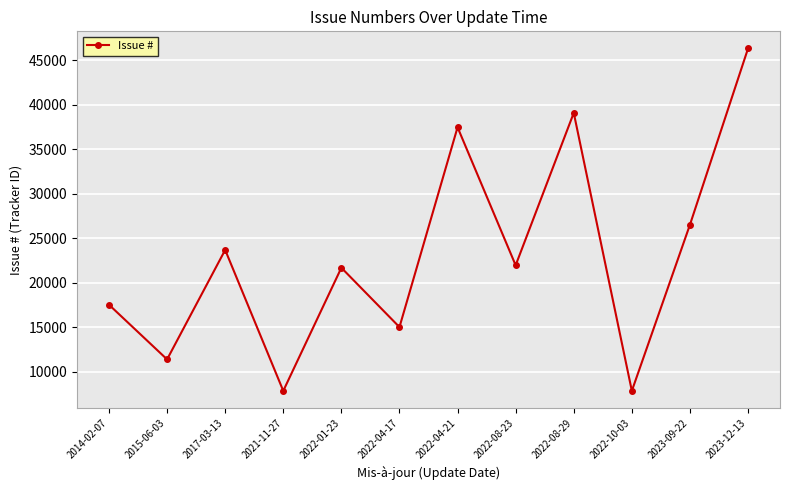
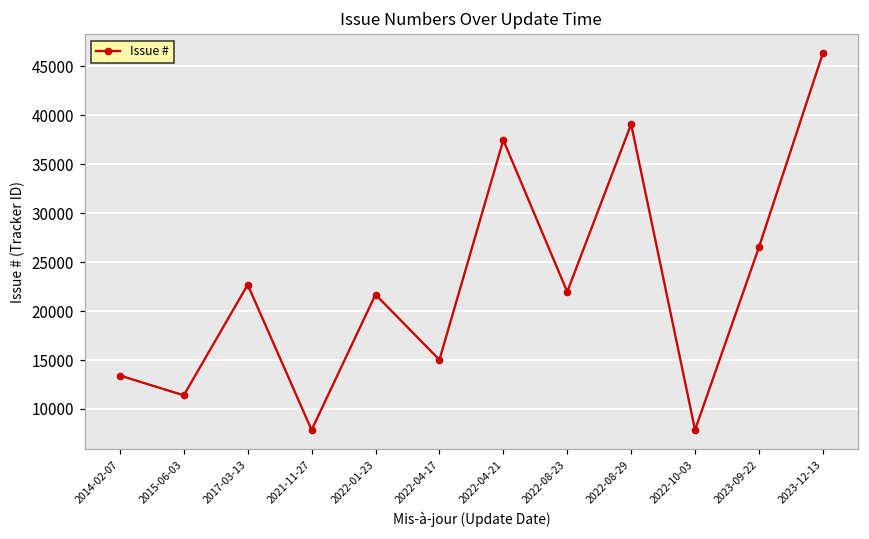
2014-02-07: 18000 -> 13000
2017-03-13: 24000 -> 23000
